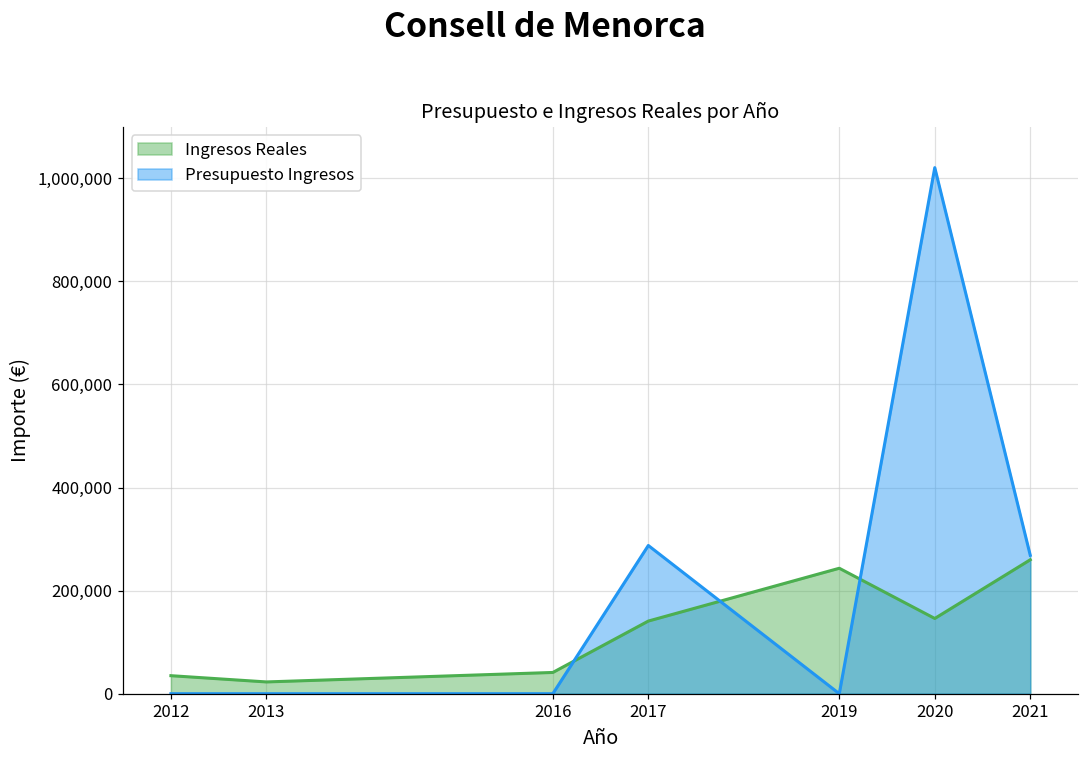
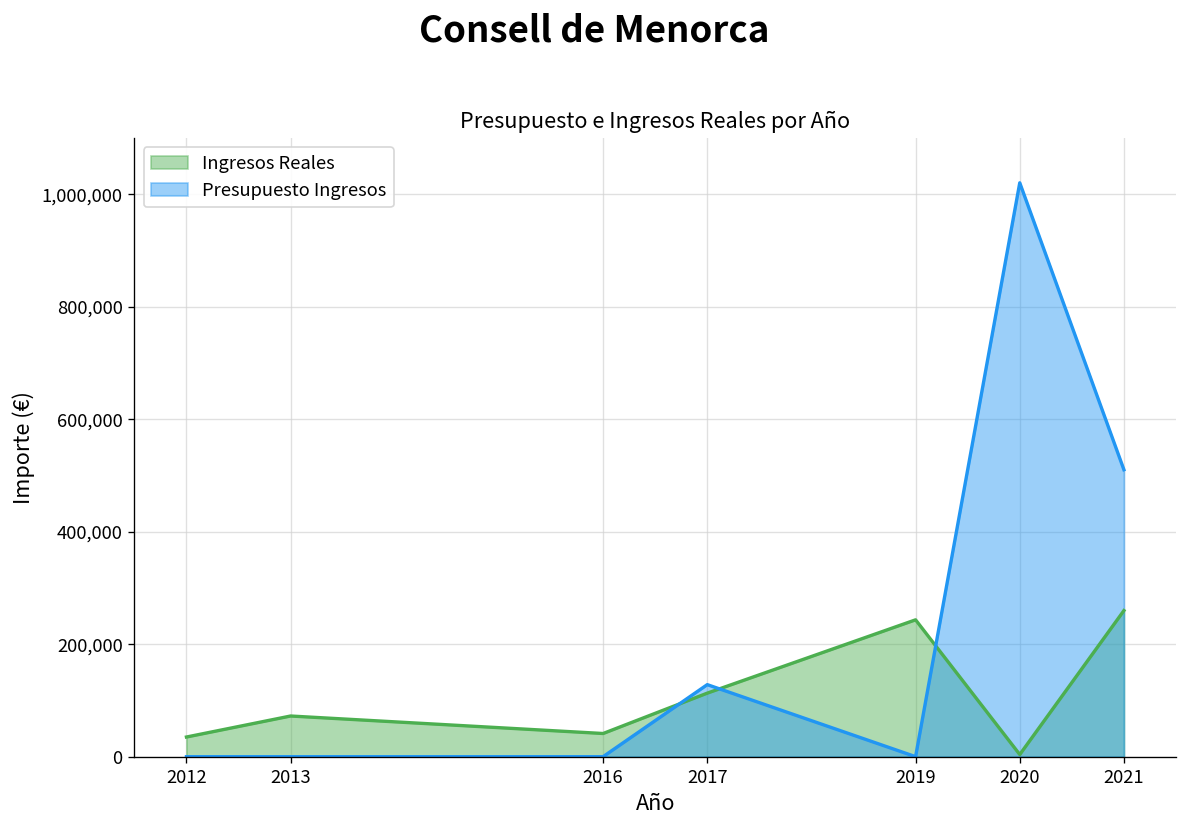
Ingresos Reales, 2013: 20,000 -> 70,000
Ingresos Reales, 2017: 140,000 -> 110,000
Presupuesto Ingresos, 2017: 290,000 -> 130,000
Ingresos Reales, 2020: 150,000 -> 0
Presupuesto Ingresos, 2021: 270,000 -> 510,000
